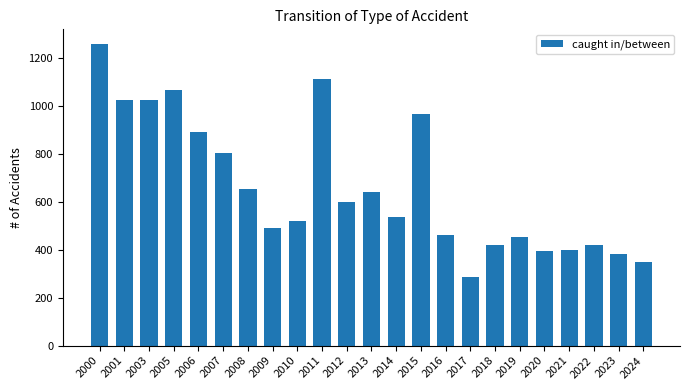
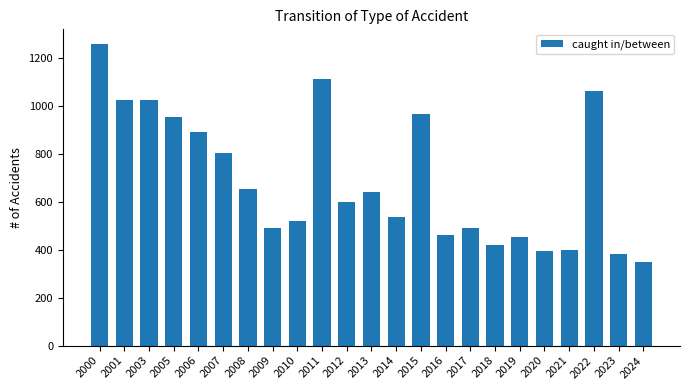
2005: 1070 -> 950
2017: 290 -> 490
2022: 420 -> 1060
